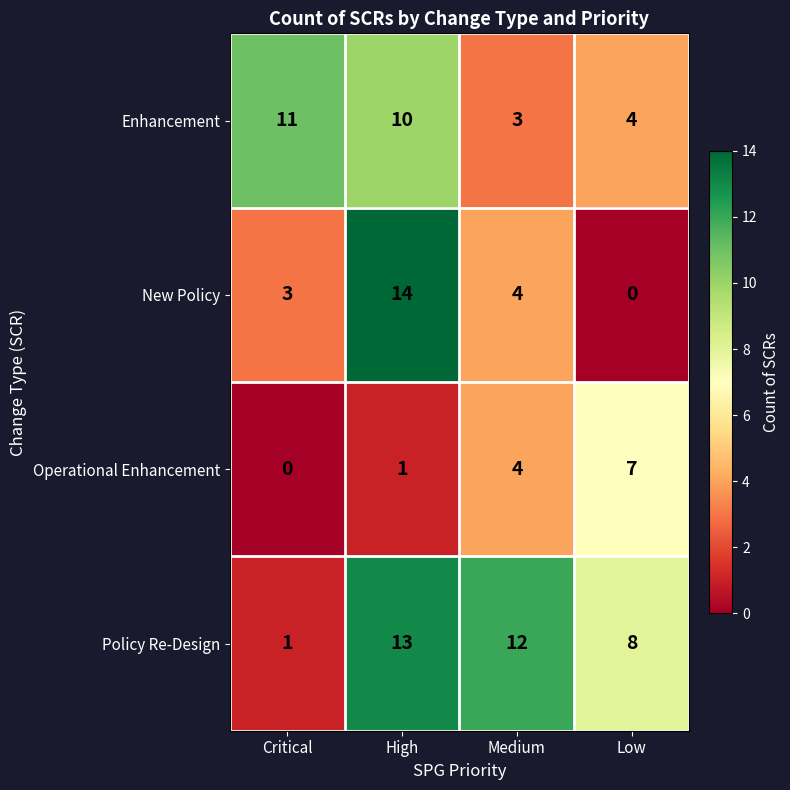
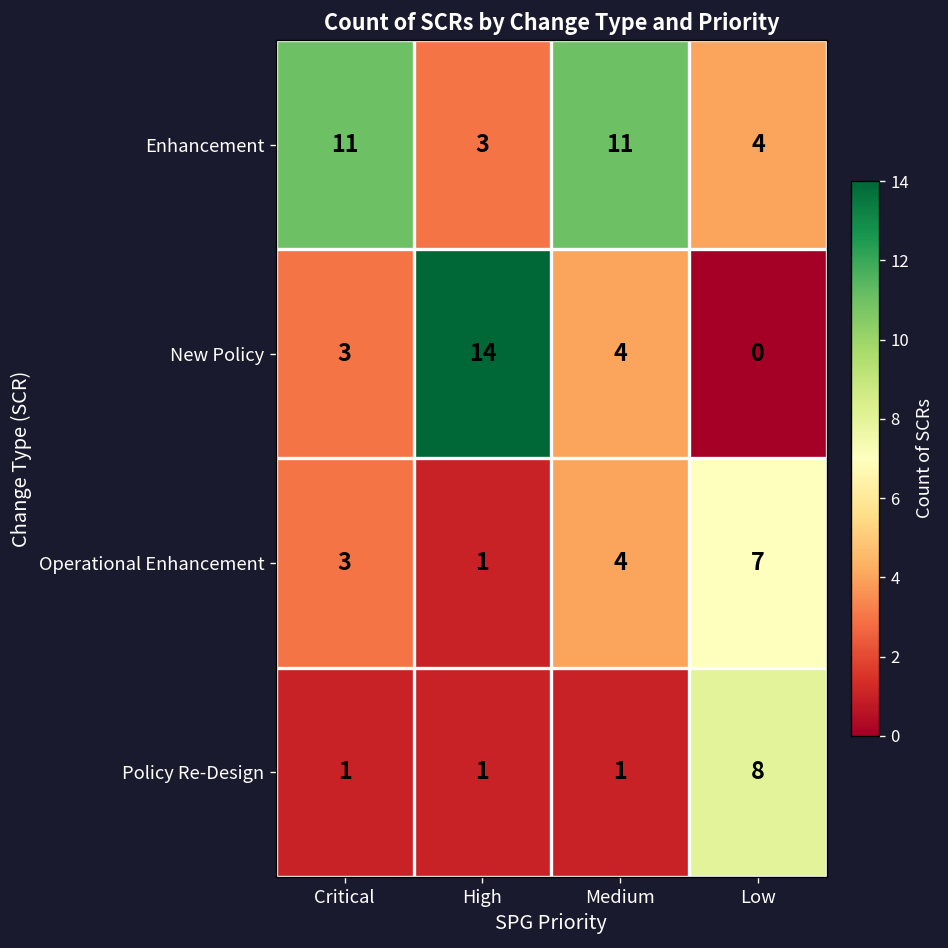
Enhancement, High: 10 -> 3
Enhancement, Medium: 3 -> 11
Operational Enhancement, Critical: 0 -> 3
Policy Re-Design, High: 13 -> 1
Policy Re-Design, Medium: 12 -> 1
